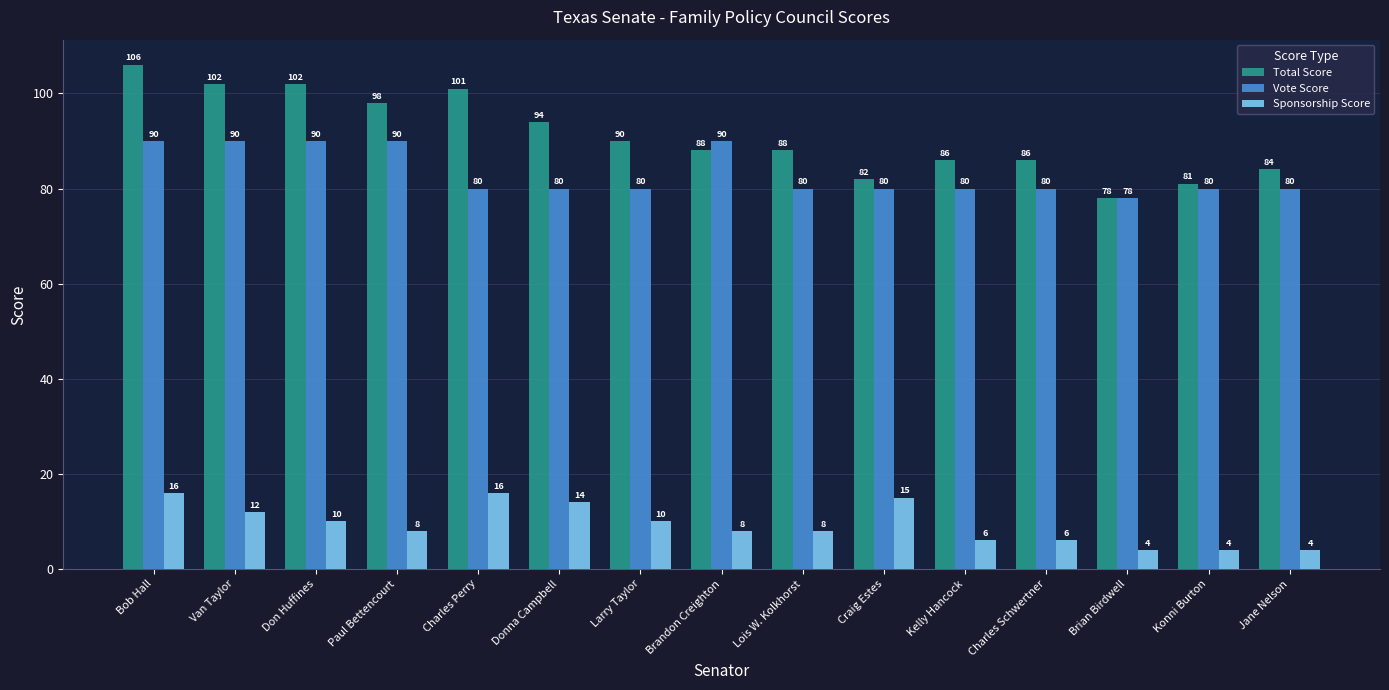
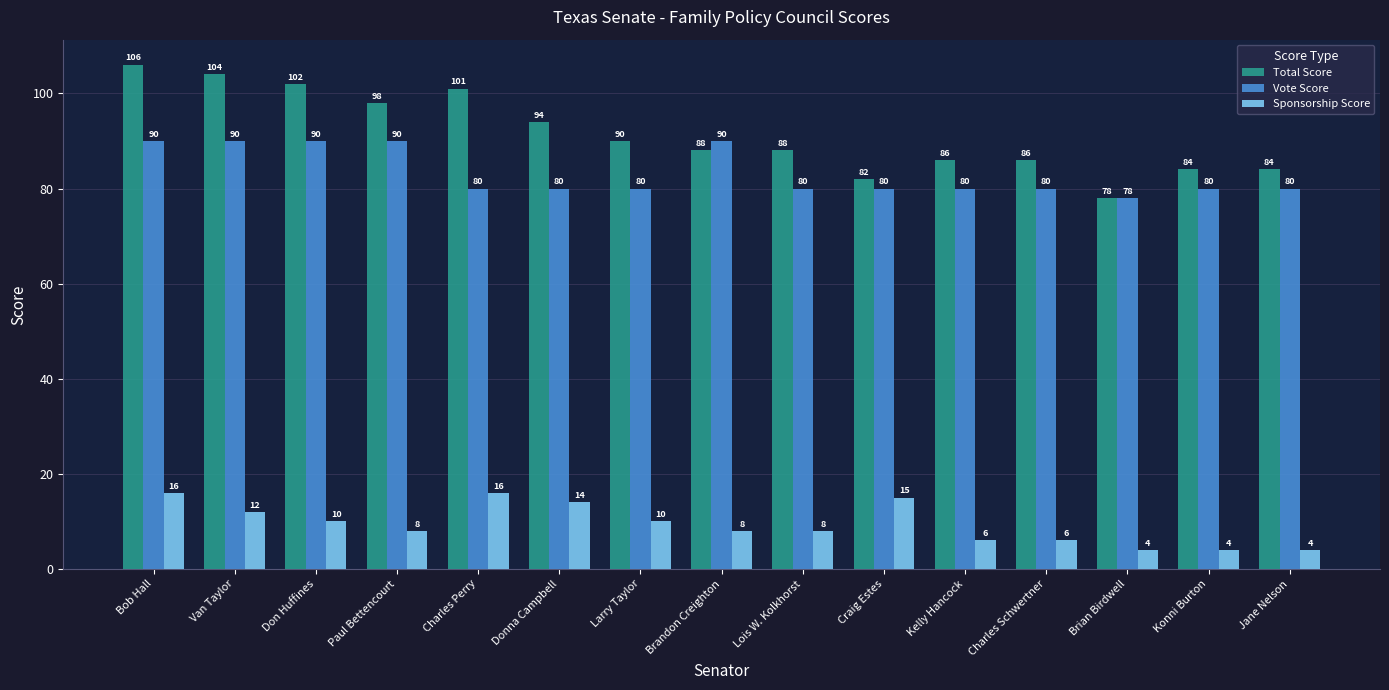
Total Score, Van Taylor: 102 -> 104
Total Score, Konni Burton: 81 -> 84
